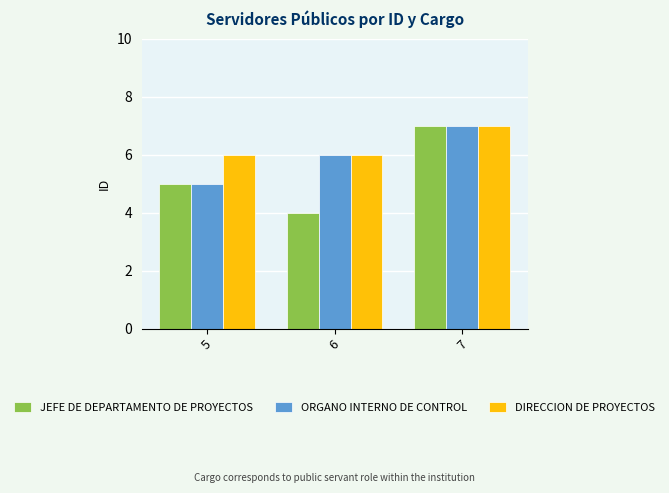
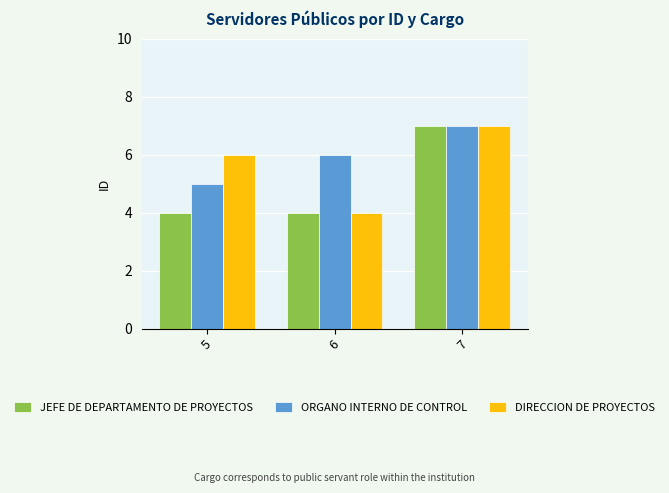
JEFE DE DEPARTAMENTO DE PROYECTOS, 5: 5 -> 4
DIRECCION DE PROYECTOS, 6: 6 -> 4
